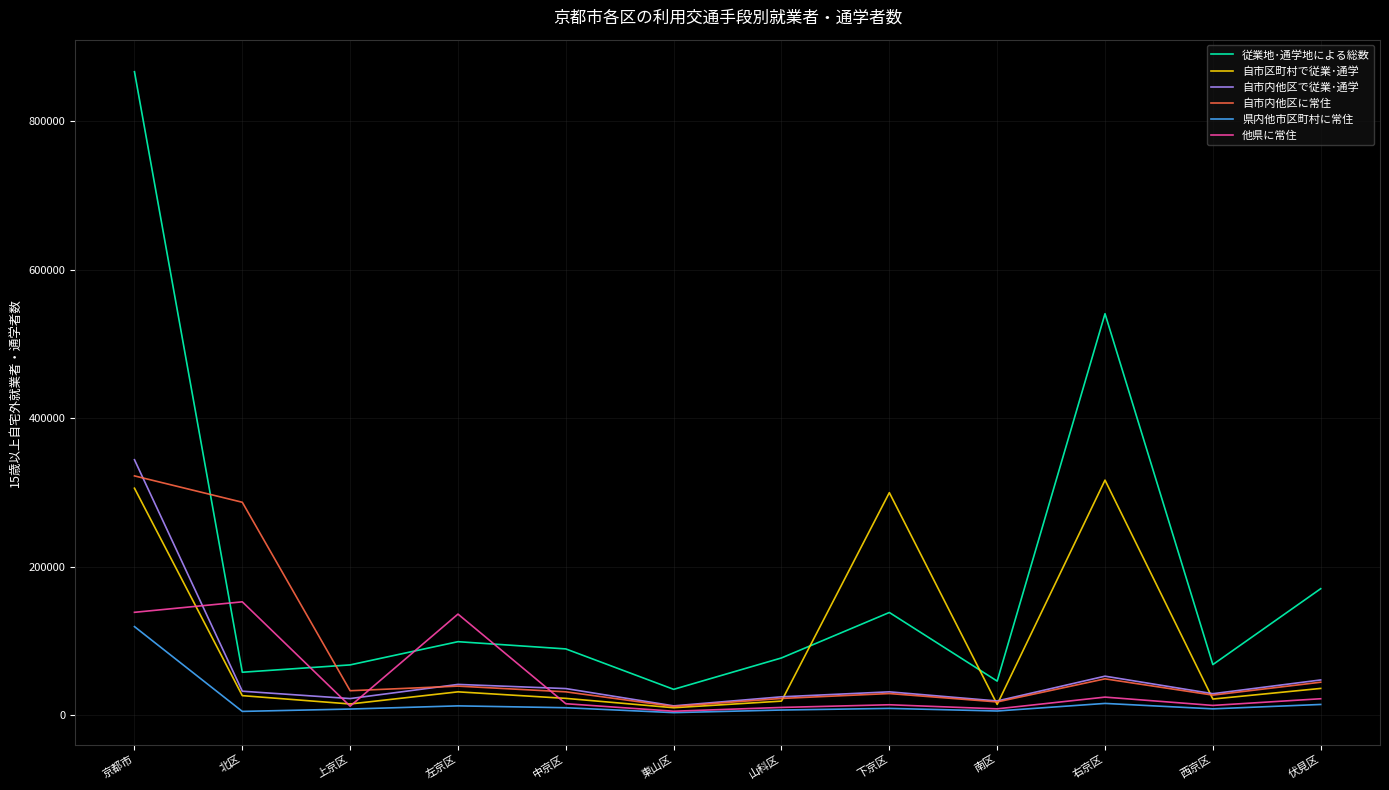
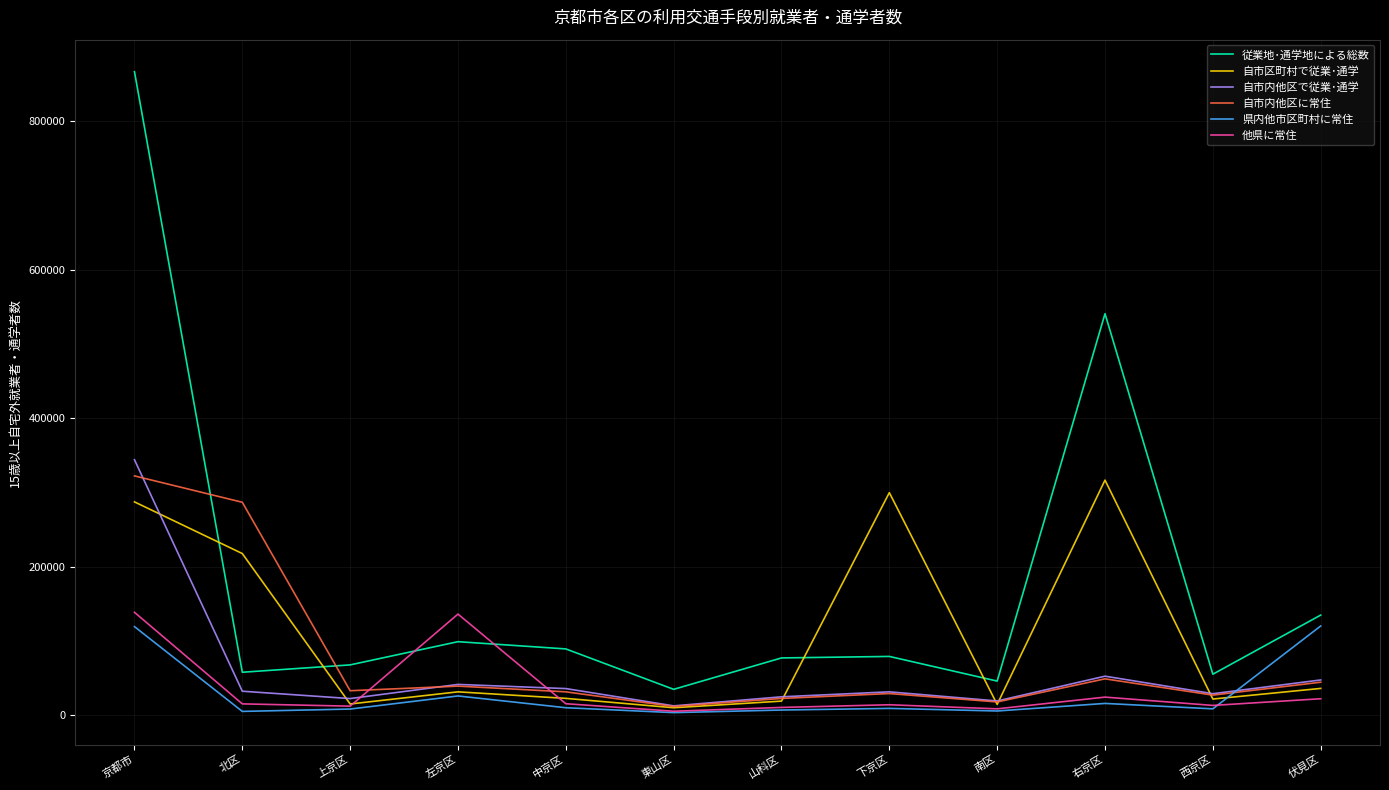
自市区町村で従業･通学, 京都市: 310000 -> 290000
自市区町村で従業･通学, 北区: 30000 -> 220000
他県に常住, 北区: 150000 -> 10000
県内他市区町村に常住, 左京区: 10000 -> 30000
従業地･通学地による総数, 下京区: 140000 -> 80000
従業地･通学地による総数, 西京区: 70000 -> 50000
従業地･通学地による総数, 伏見区: 170000 -> 130000
県内他市区町村に常住, 伏見区: 10000 -> 120000
